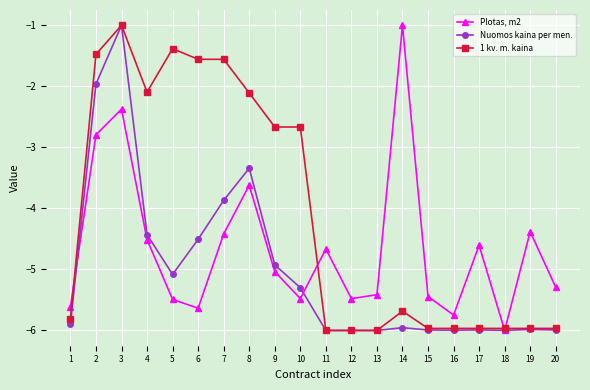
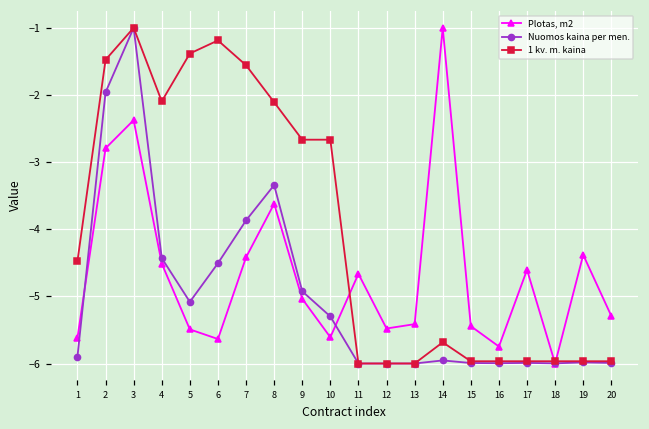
1 kv. m. kaina, 1: -5.8 -> -4.5
1 kv. m. kaina, 6: -1.6 -> -1.2
Plotas, m2, 10: -5.5 -> -5.6
